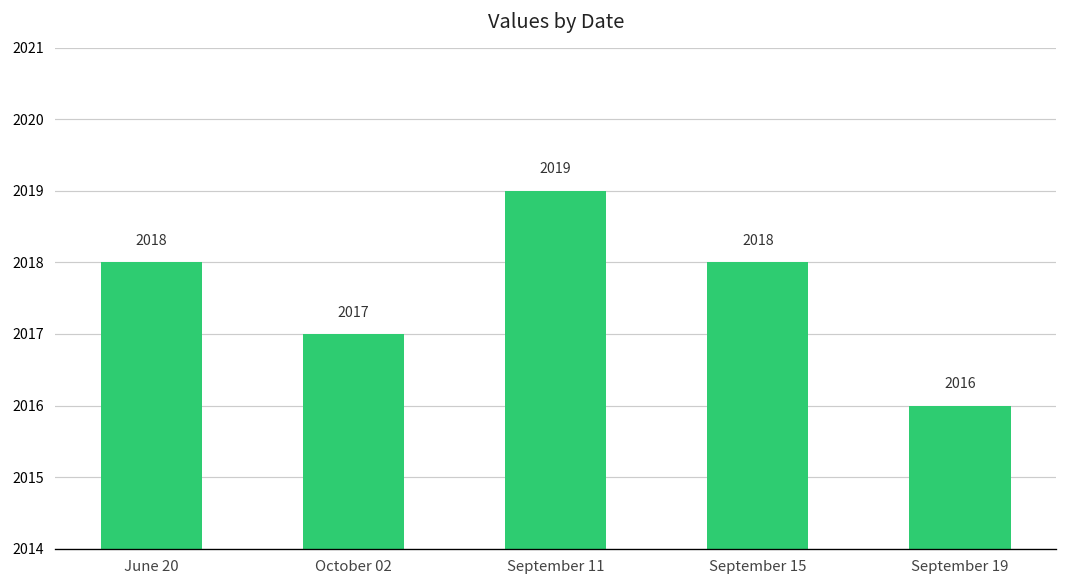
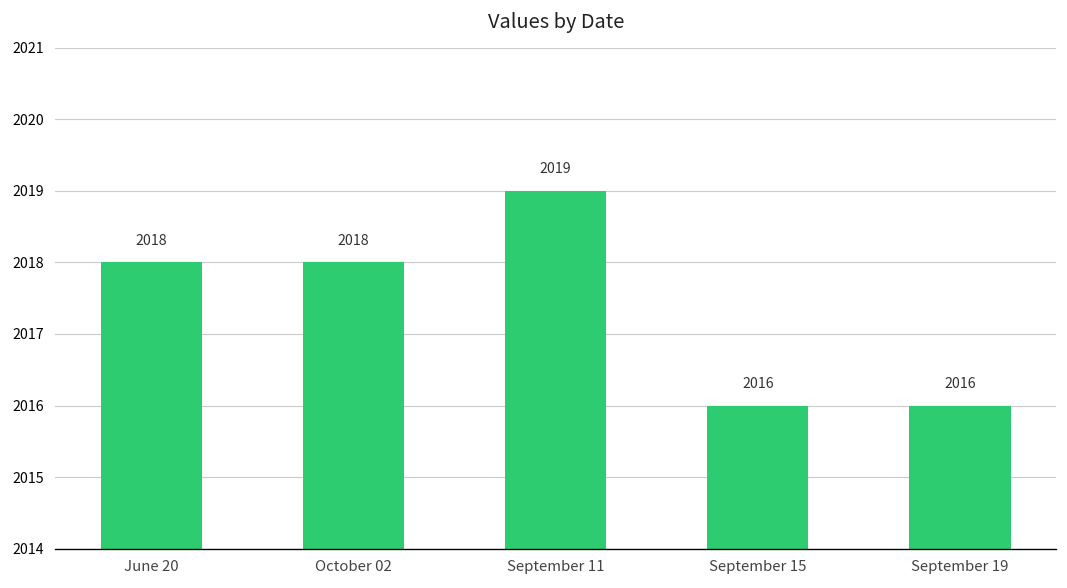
October 02: 2017 -> 2018
September 15: 2018 -> 2016
